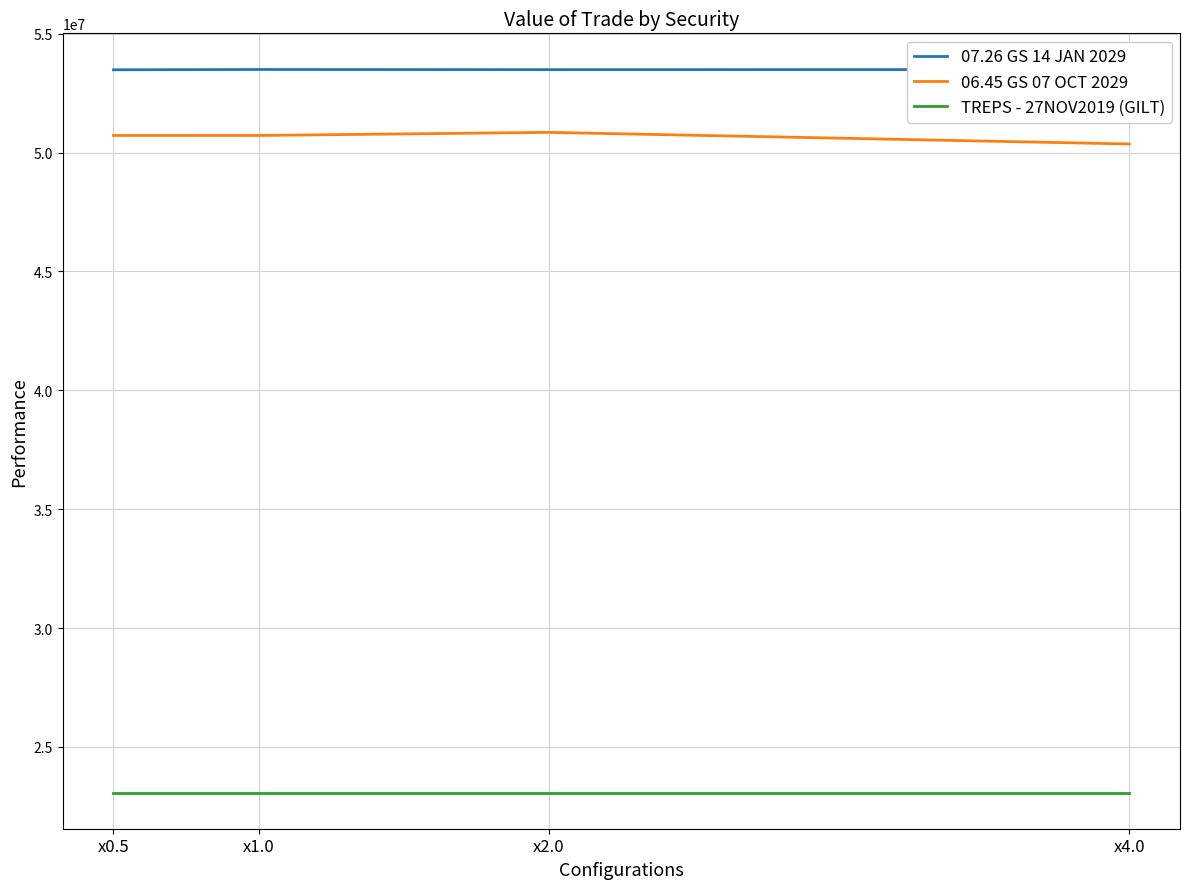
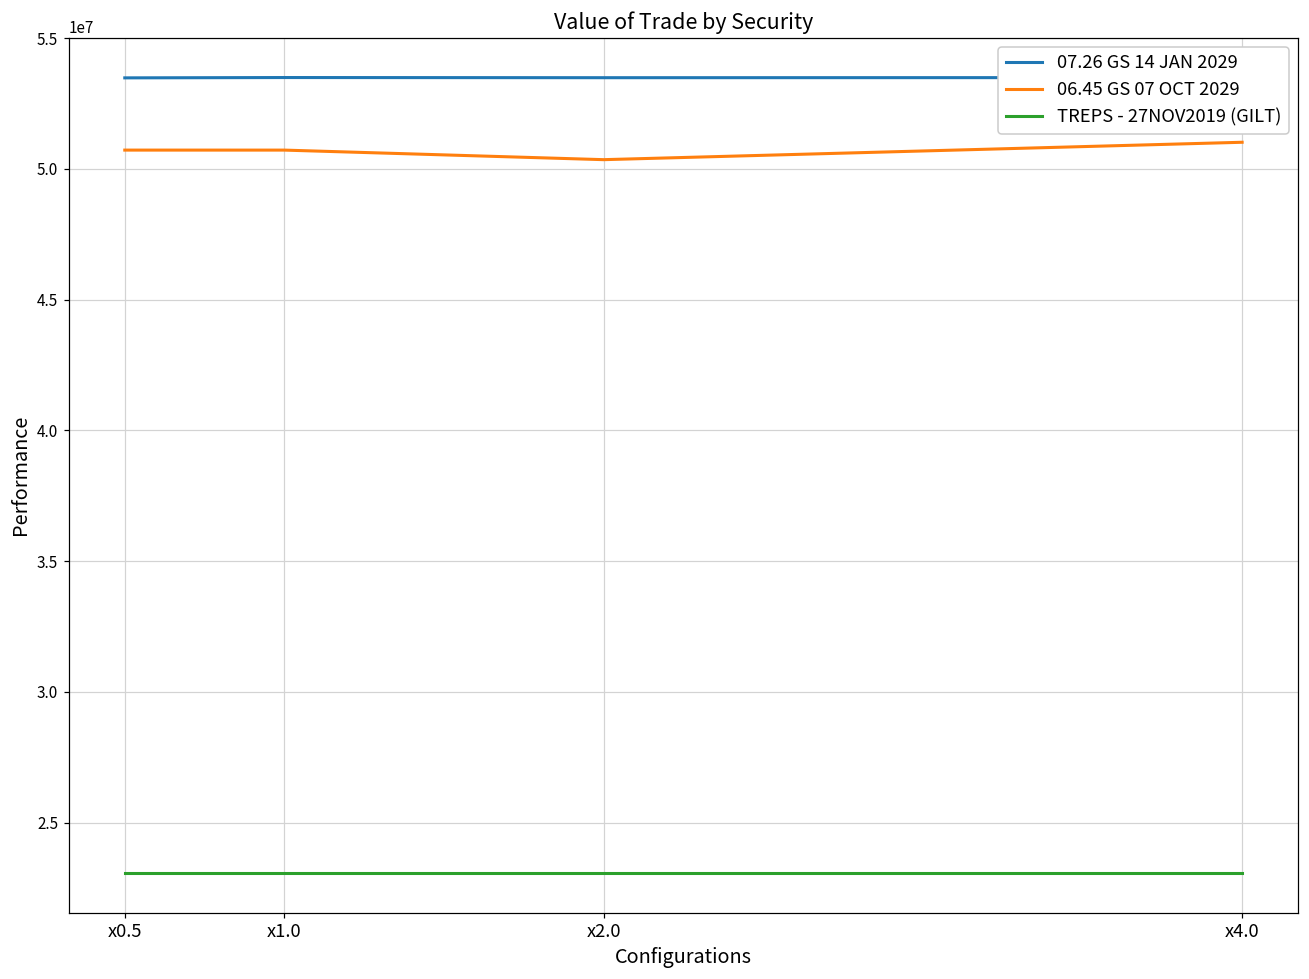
06.45 GS 07 OCT 2029, x2.0: 50900000 -> 50400000
06.45 GS 07 OCT 2029, x4.0: 50400000 -> 51000000
